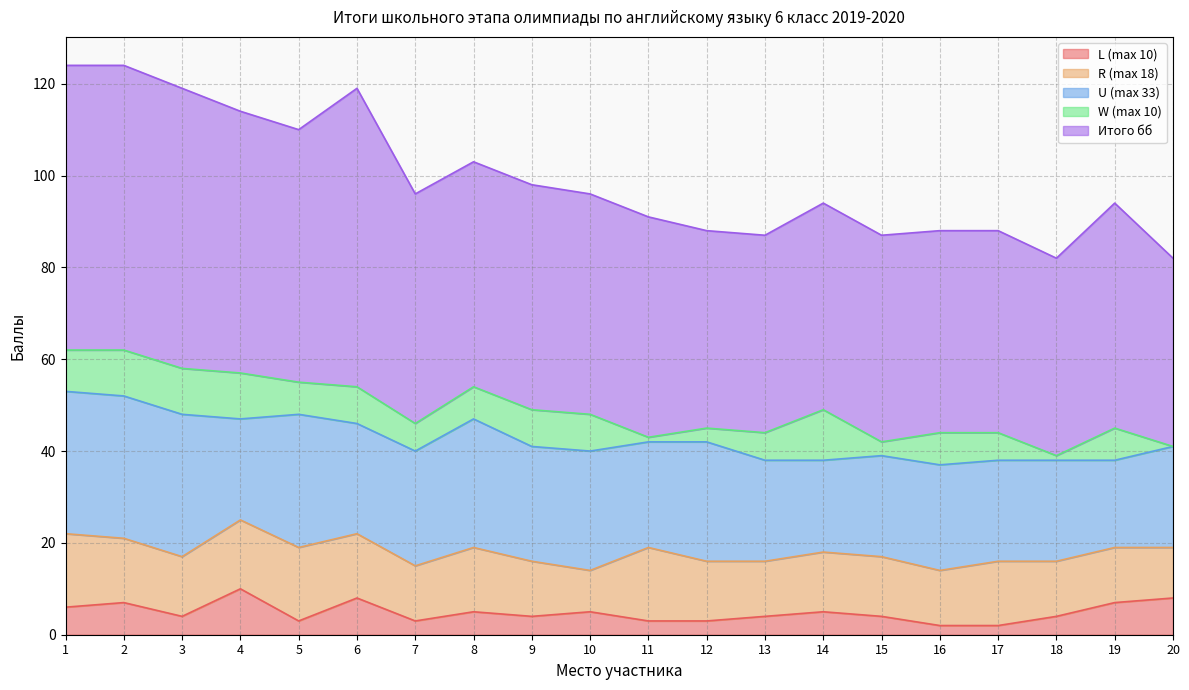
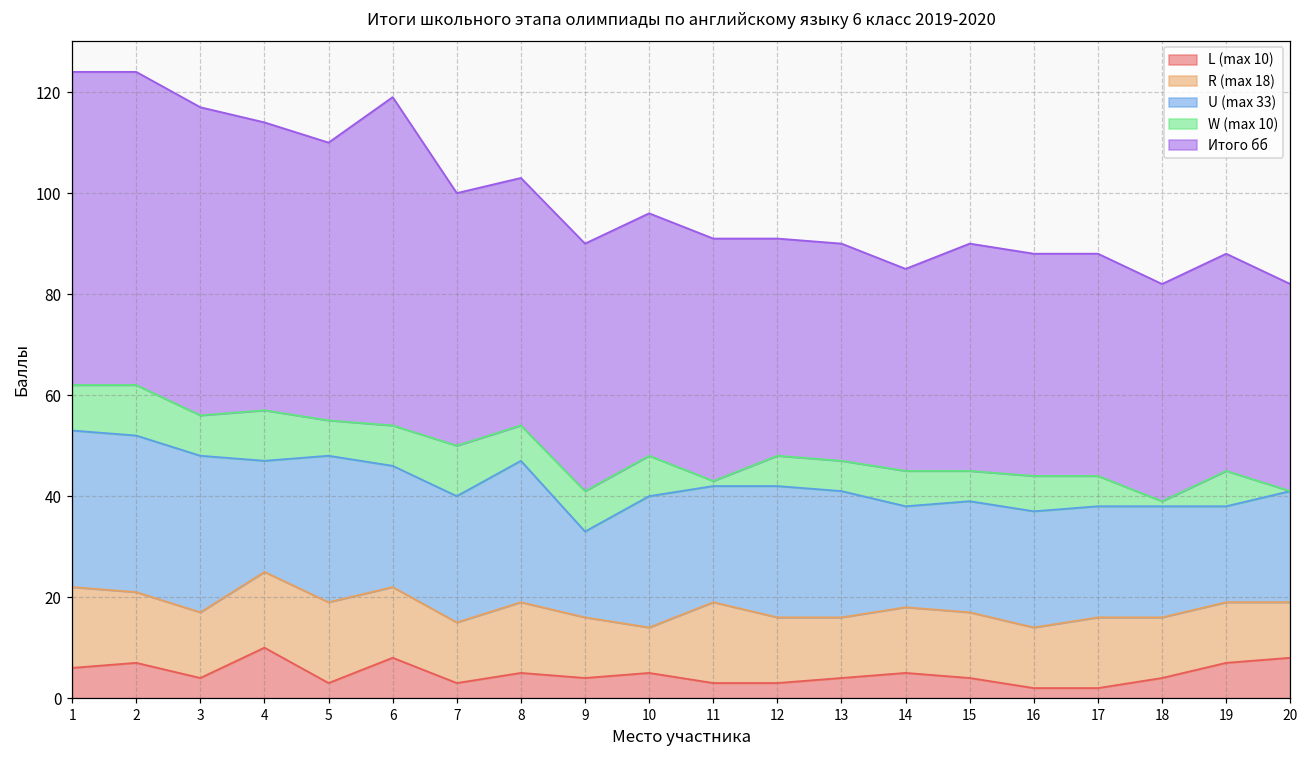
W (max 10), 3: 10 -> 8
W (max 10), 7: 6 -> 10
U (max 33), 9: 25 -> 17
W (max 10), 12: 3 -> 6
U (max 33), 13: 22 -> 25
W (max 10), 14: 11 -> 7
Итого бб, 14: 45 -> 40
W (max 10), 15: 3 -> 6
Итого бб, 19: 49 -> 43
